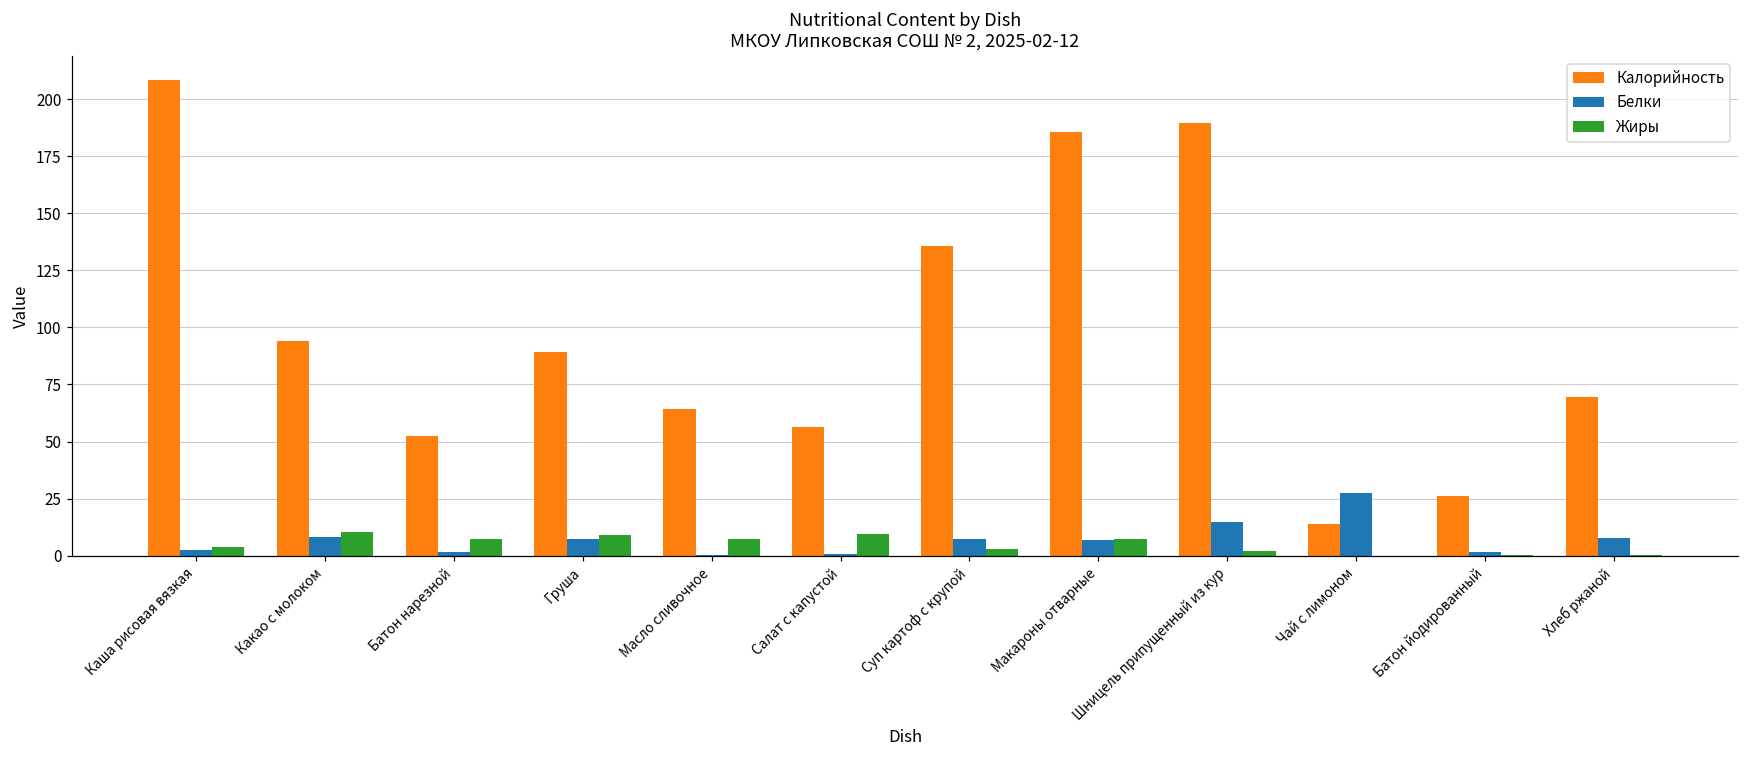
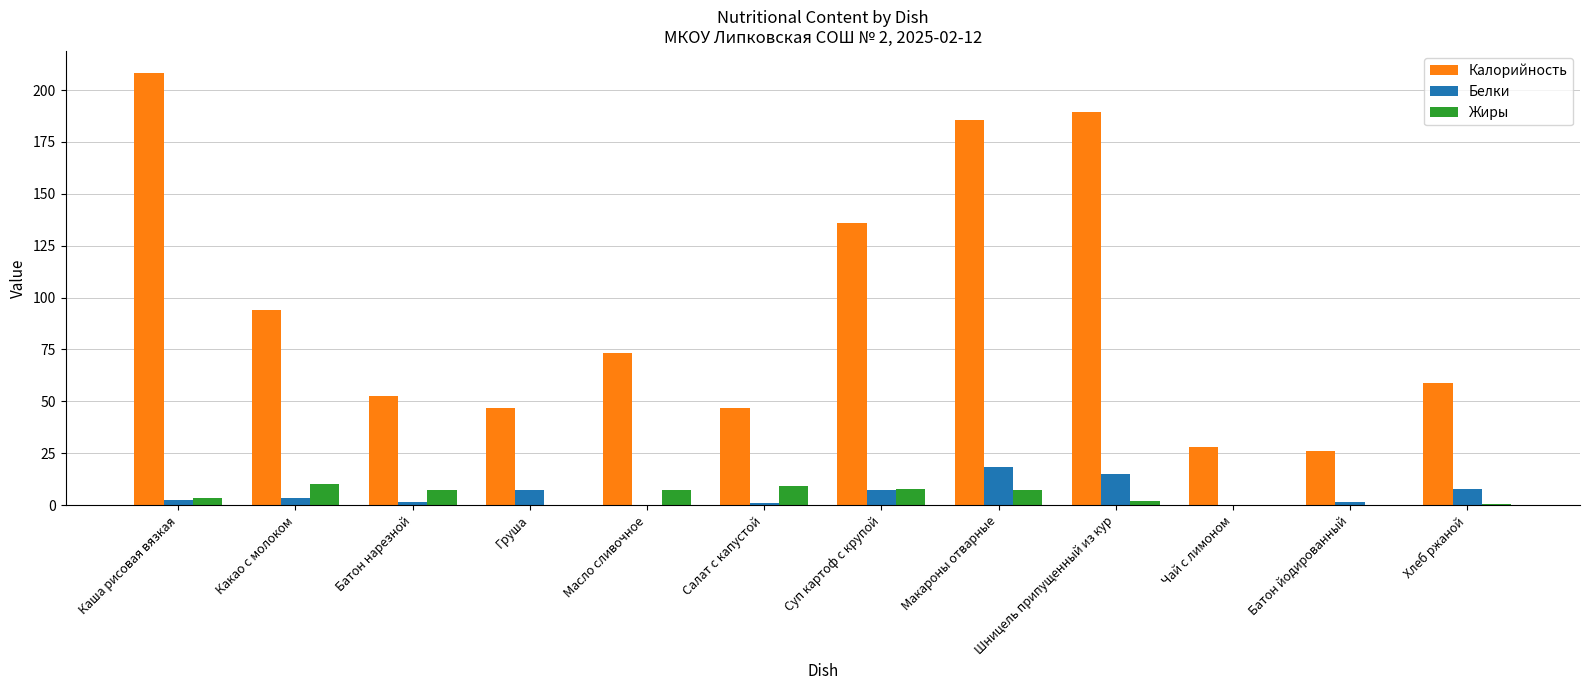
Белки, Какао с молоком: 8 -> 3
Калорийность, Груша: 89 -> 47
Жиры, Груша: 9 -> 0
Калорийность, Масло сливочное: 64 -> 73
Калорийность, Салат с капустой: 56 -> 47
Жиры, Суп картоф с крупой: 3 -> 8
Белки, Макароны отварные: 7 -> 18
Калорийность, Чай с лимоном: 14 -> 28
Белки, Чай с лимоном: 28 -> 0
Калорийность, Хлеб ржаной: 70 -> 59
